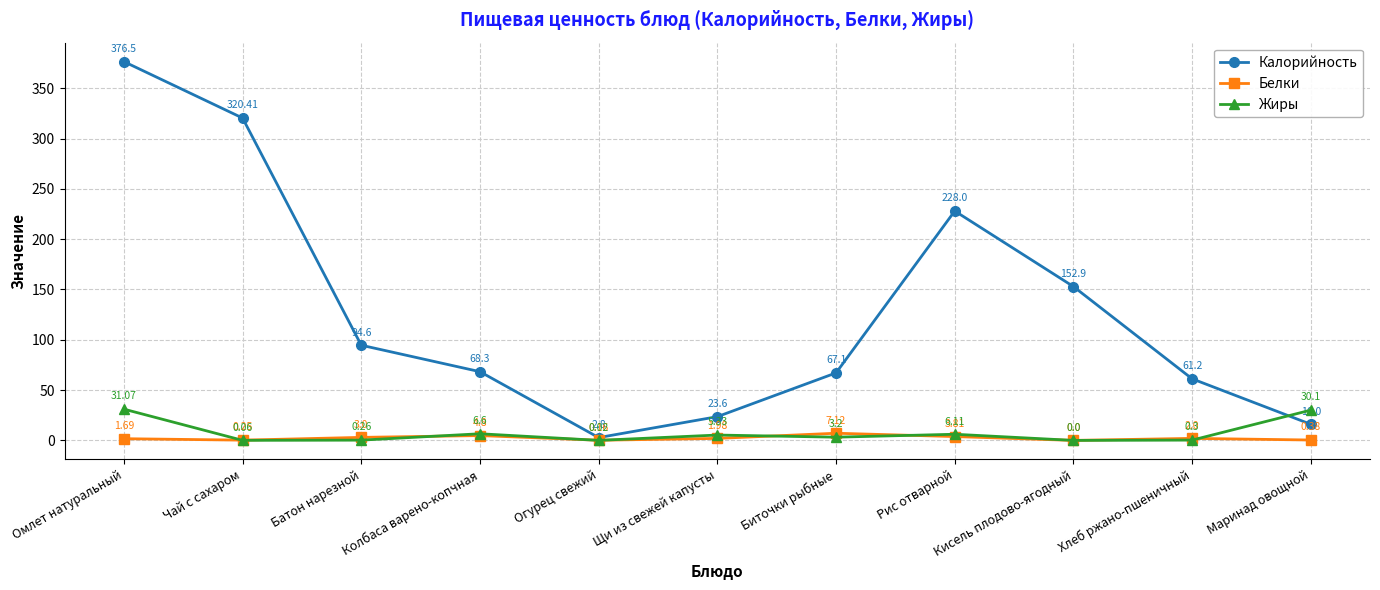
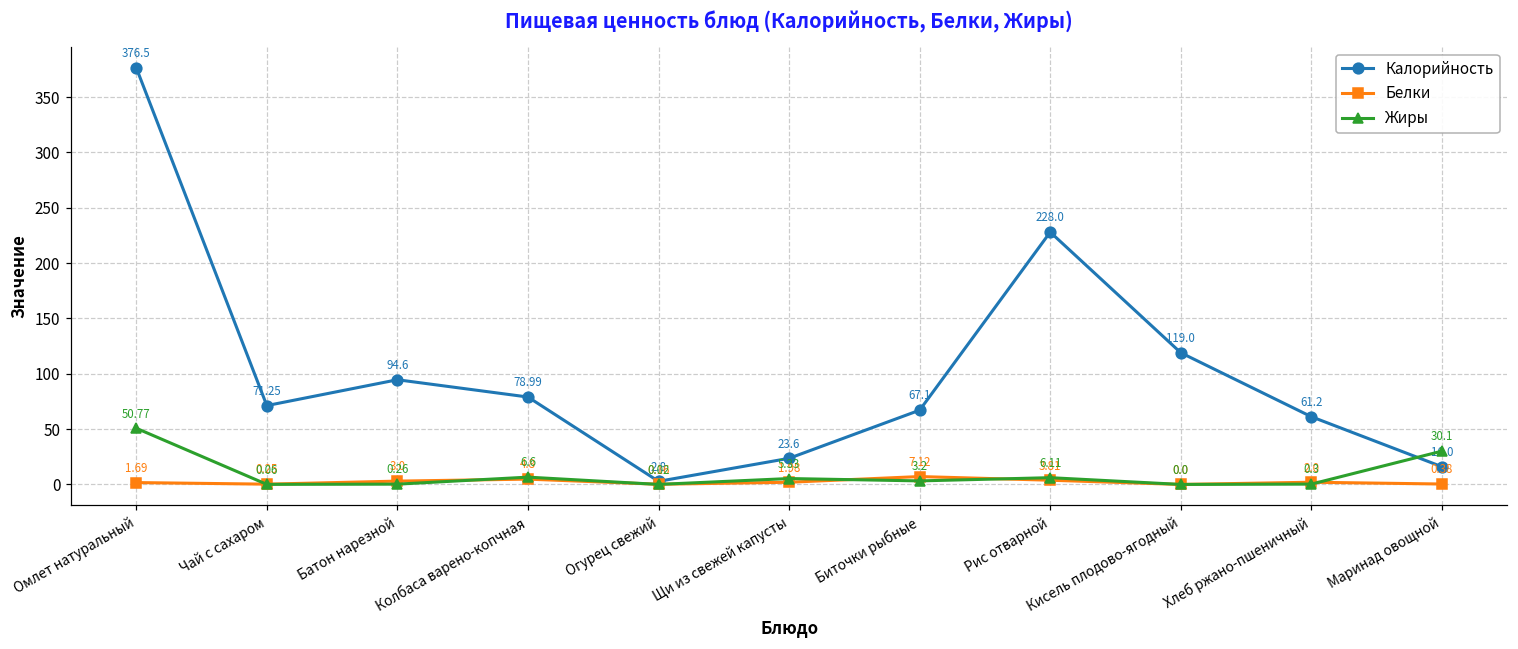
Жиры, Омлет натуральный: 31.07 -> 50.77
Калорийность, Чай с сахаром: 320.41 -> 71.25
Калорийность, Колбаса варено-копчная: 68.3 -> 78.99
Калорийность, Кисель плодово-ягодный: 152.9 -> 119.0
